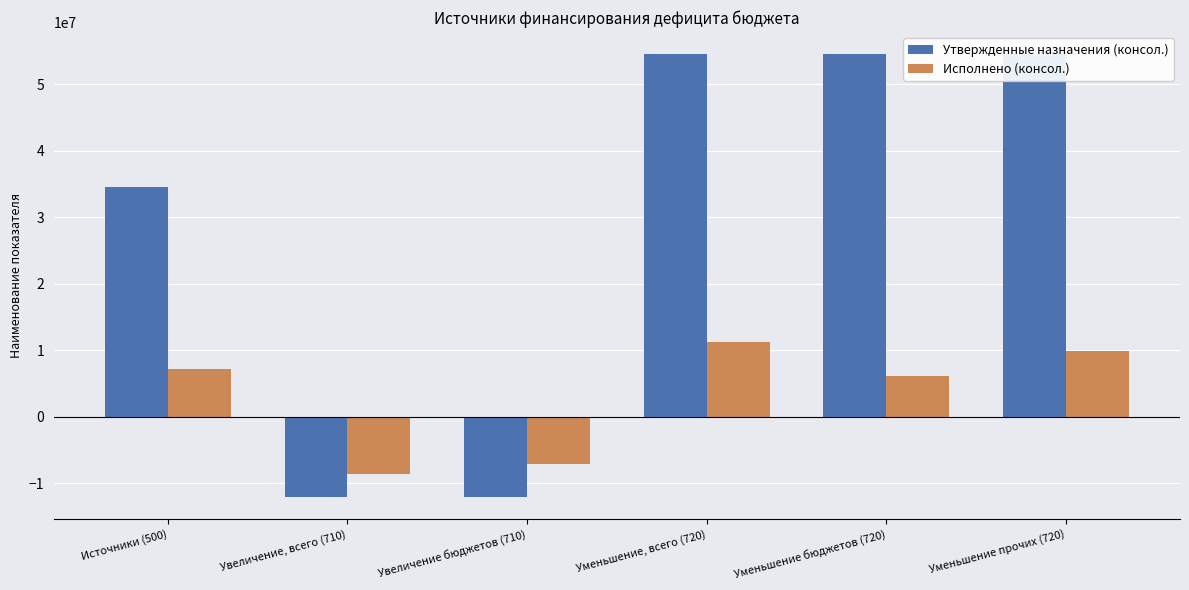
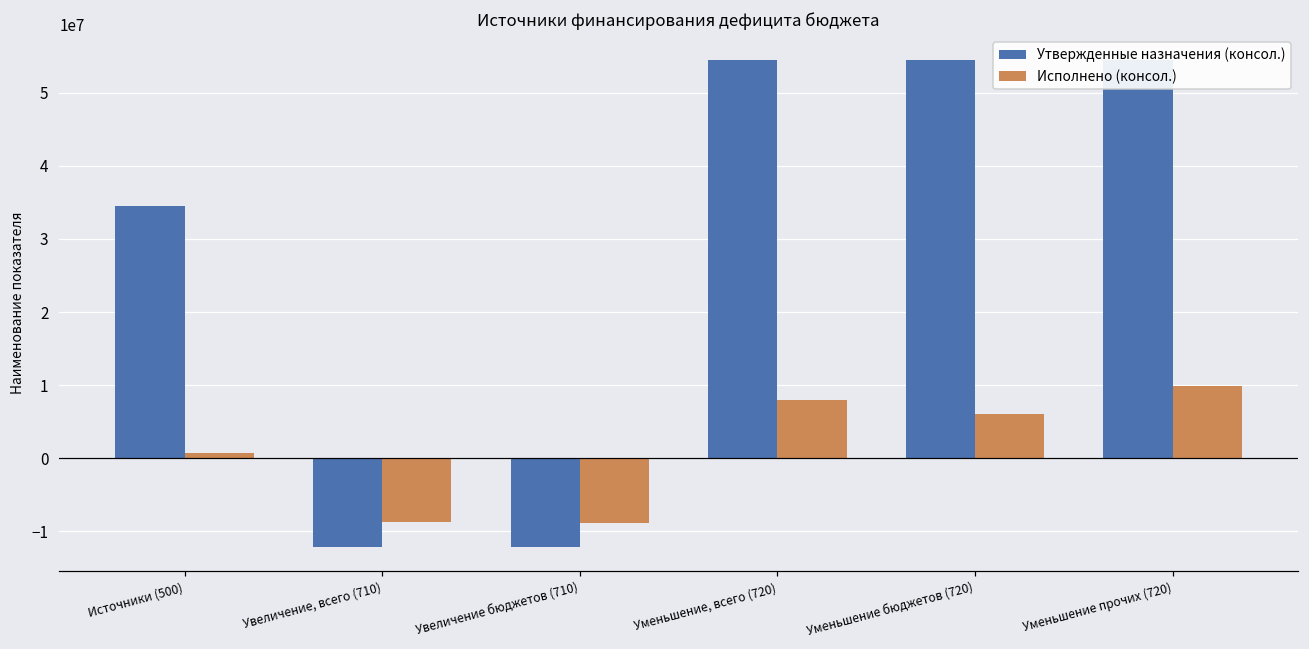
Исполнено (консол.), Источники (500): 7000000 -> 1000000
Исполнено (консол.), Увеличение бюджетов (710): -7000000 -> -9000000
Исполнено (консол.), Уменьшение, всего (720): 11000000 -> 8000000
